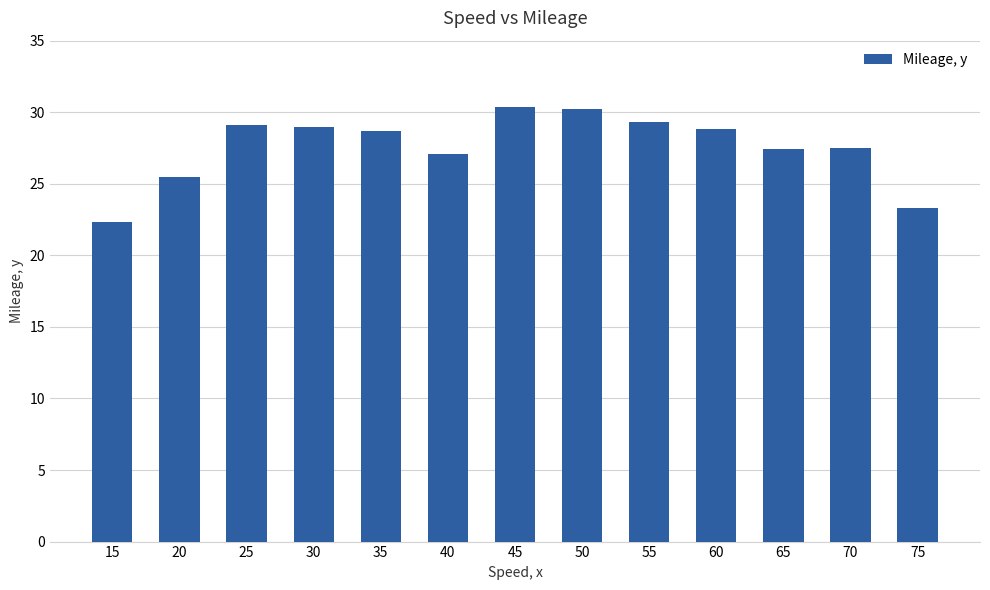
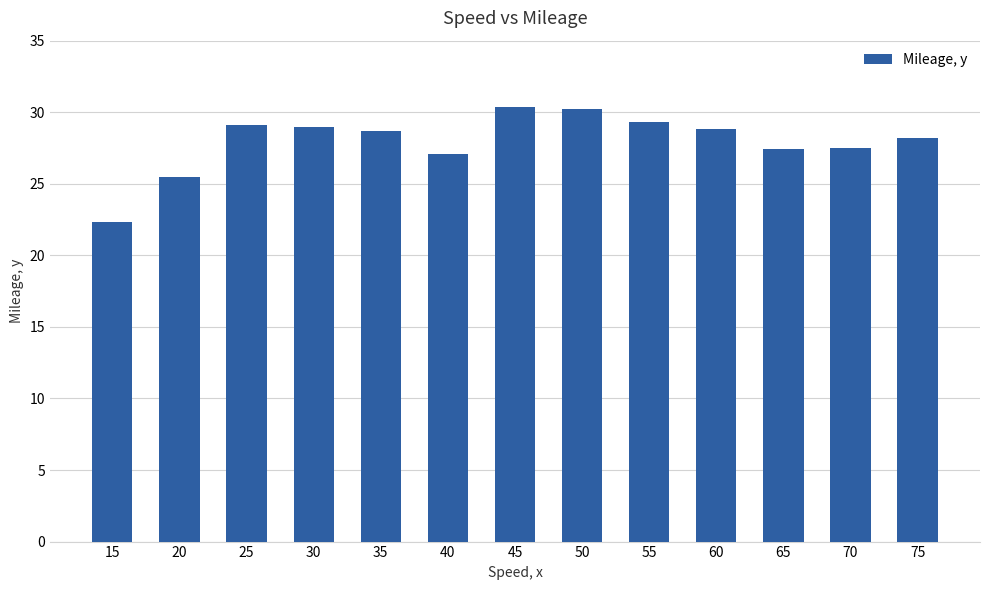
75: 23.3 -> 28.2
